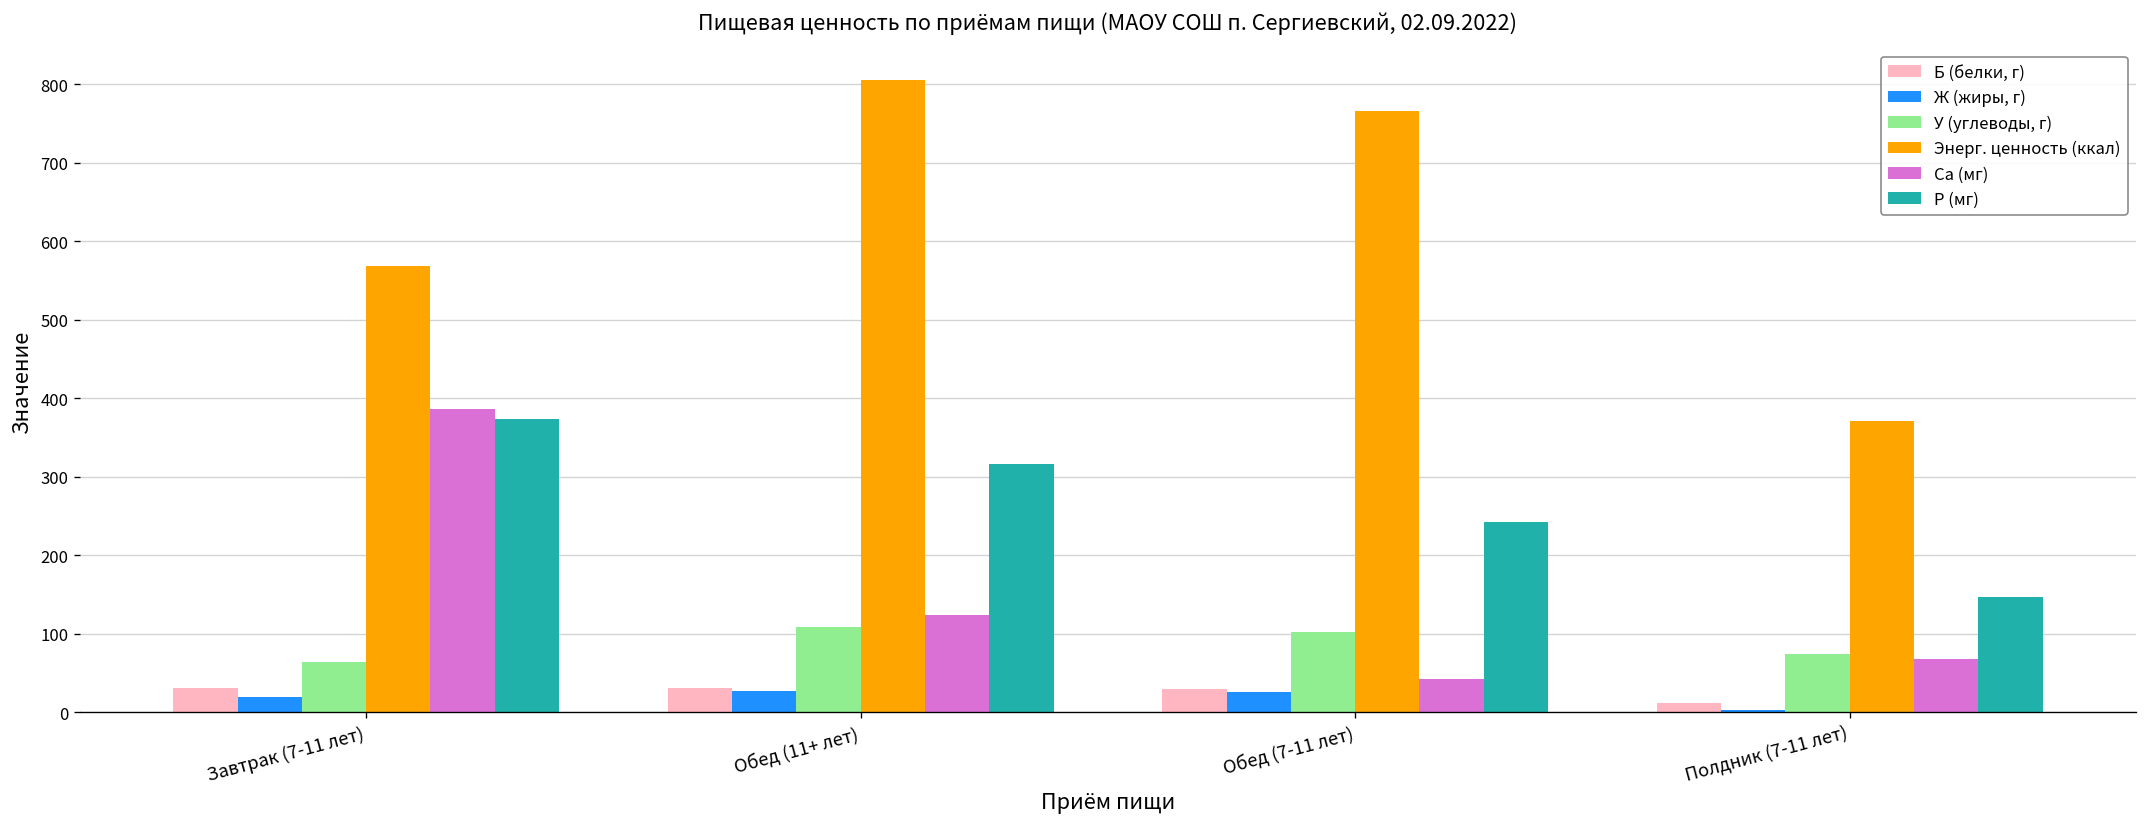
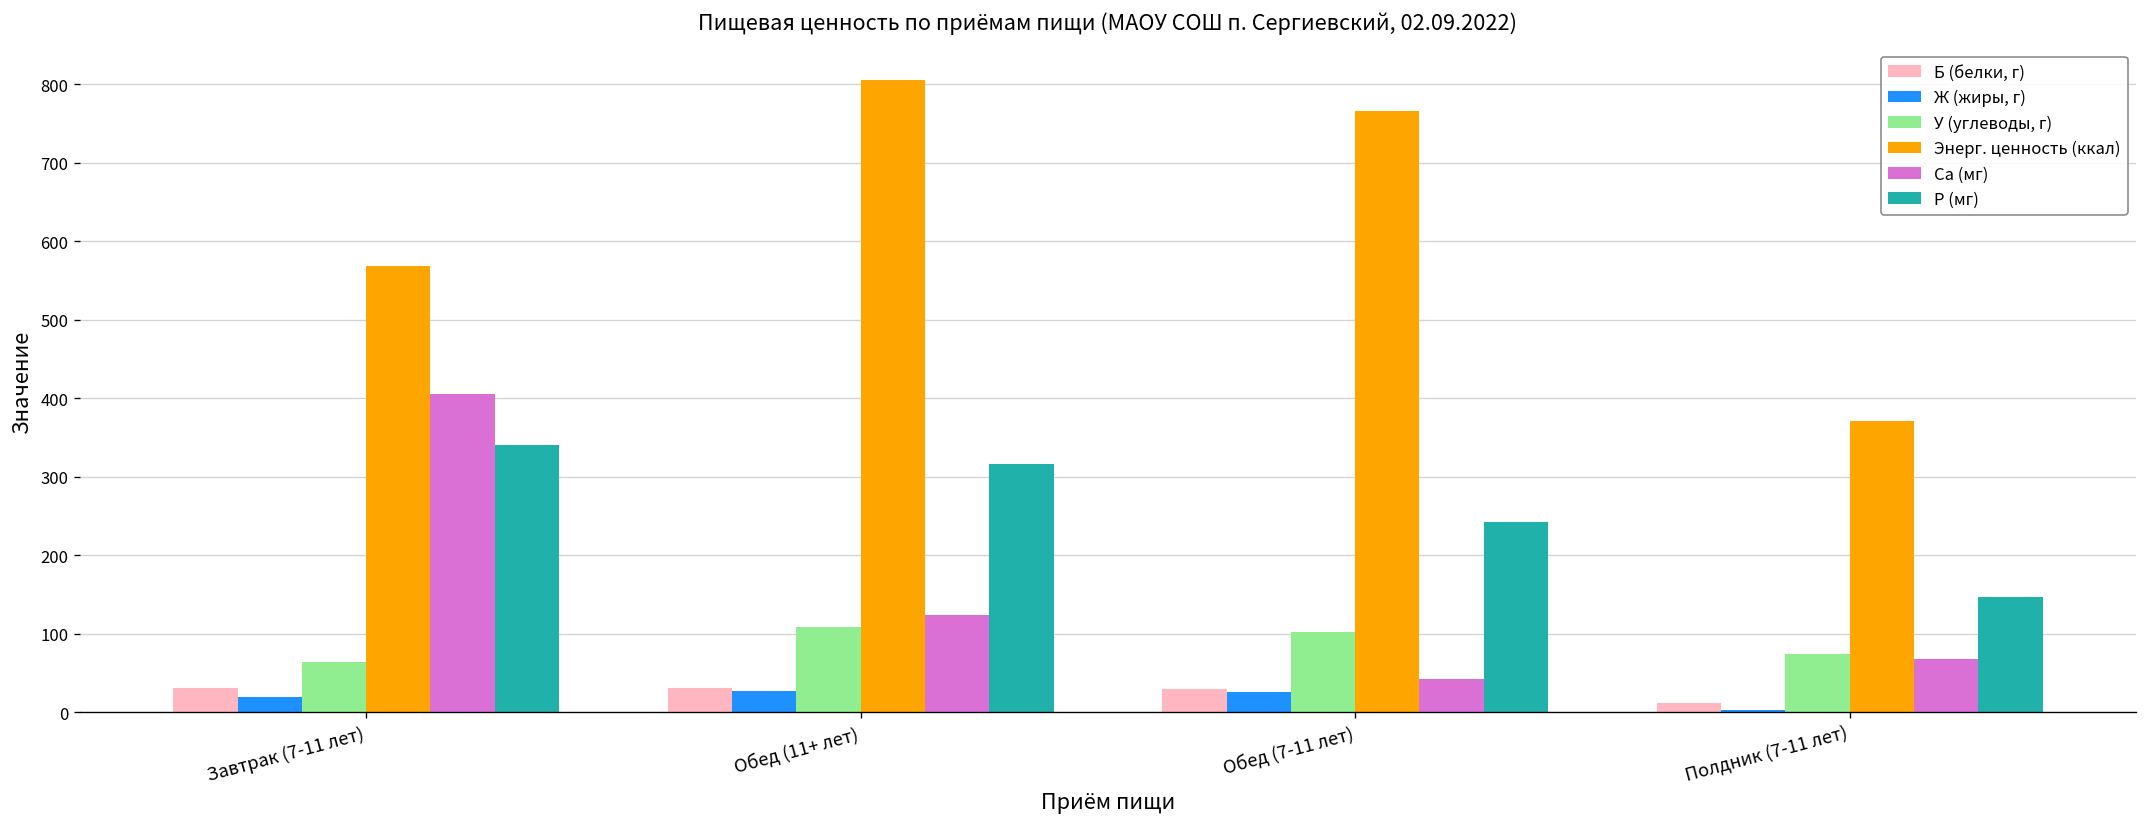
Ca (мг), Завтрак (7-11 лет): 390 -> 410
P (мг), Завтрак (7-11 лет): 370 -> 340
